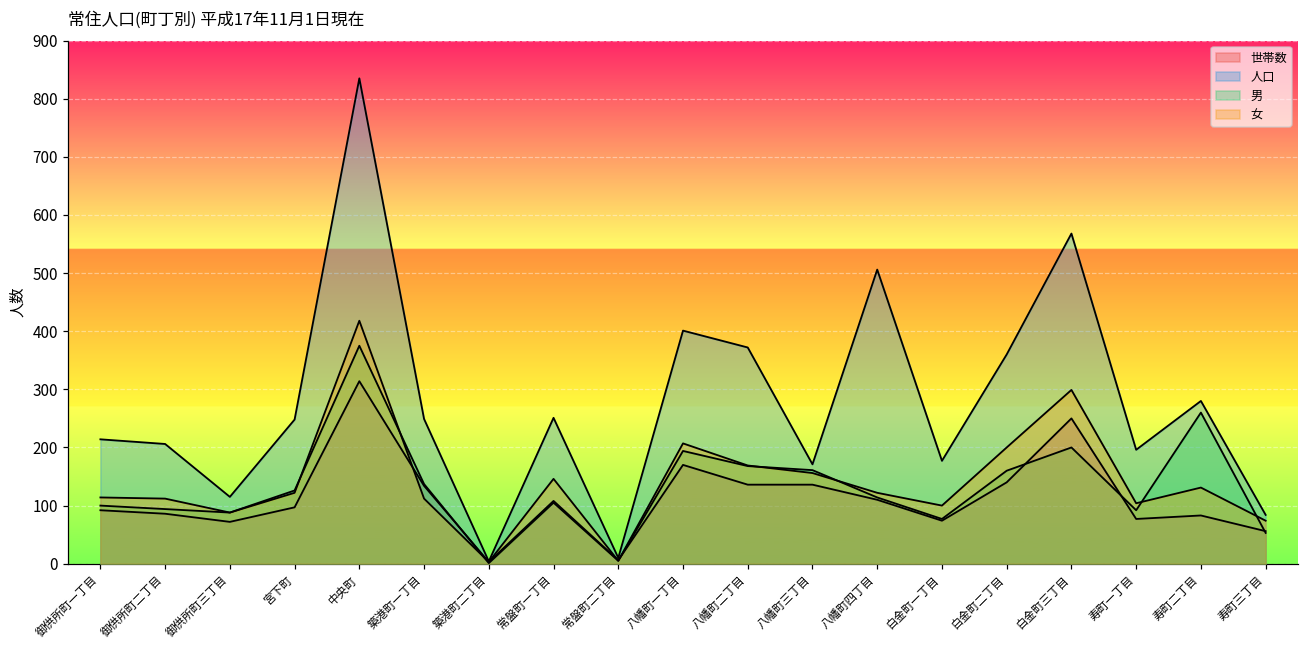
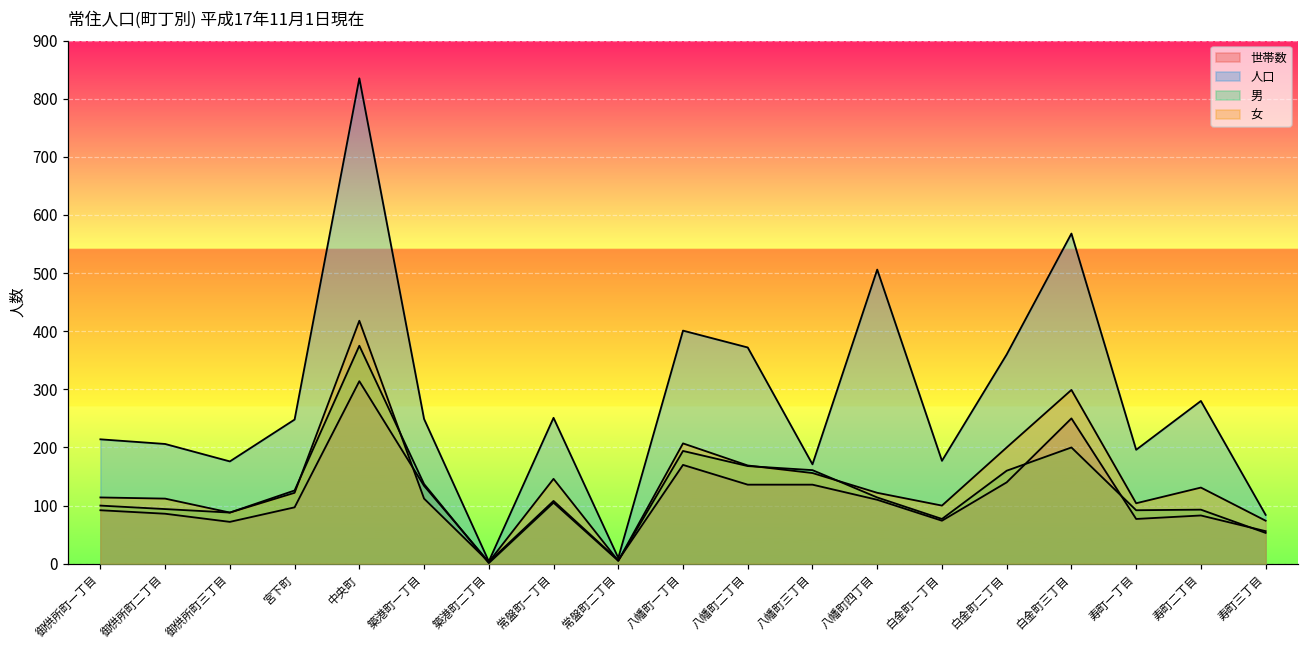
人口, 御供所町三丁目: 120 -> 180
男, 寿町二丁目: 260 -> 90
